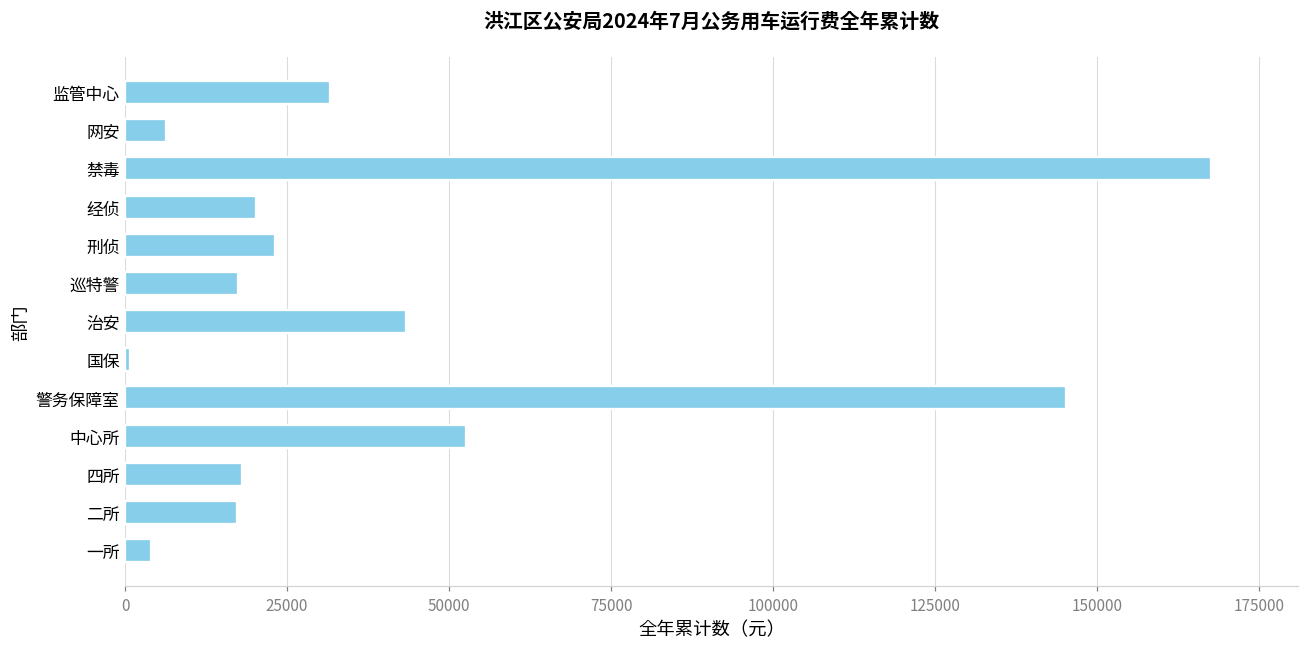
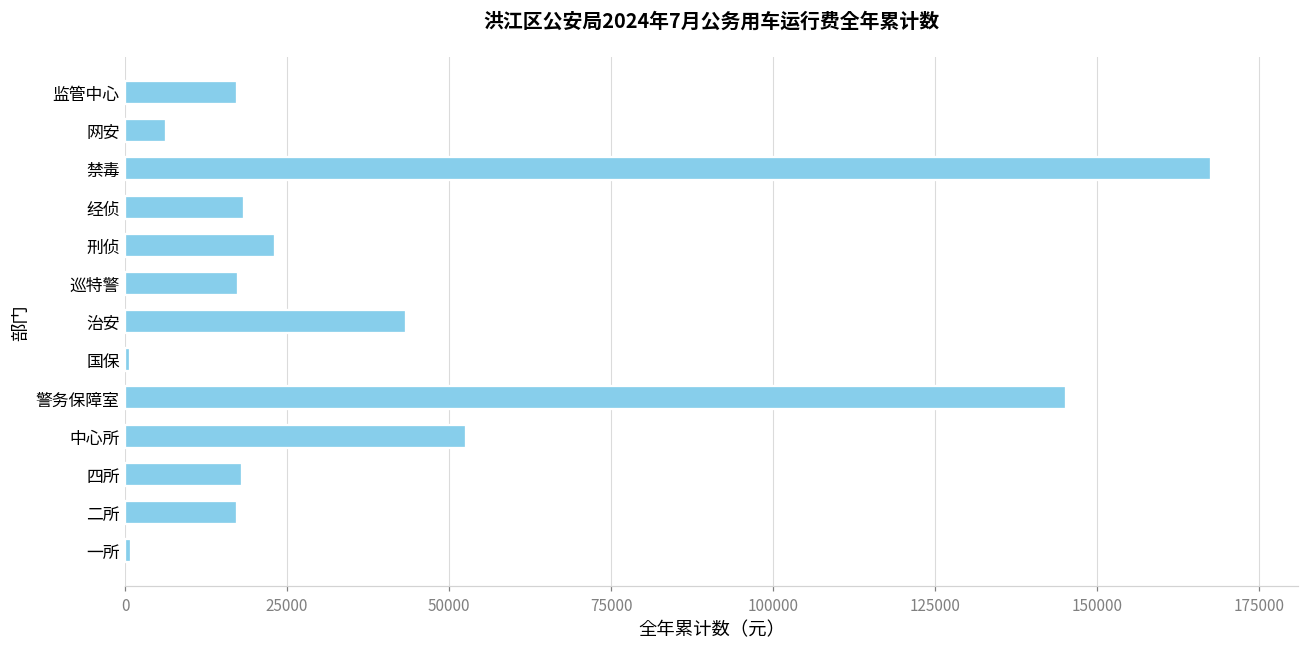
监管中心: 32000 -> 17000
经侦: 20000 -> 18000
一所: 4000 -> 1000
